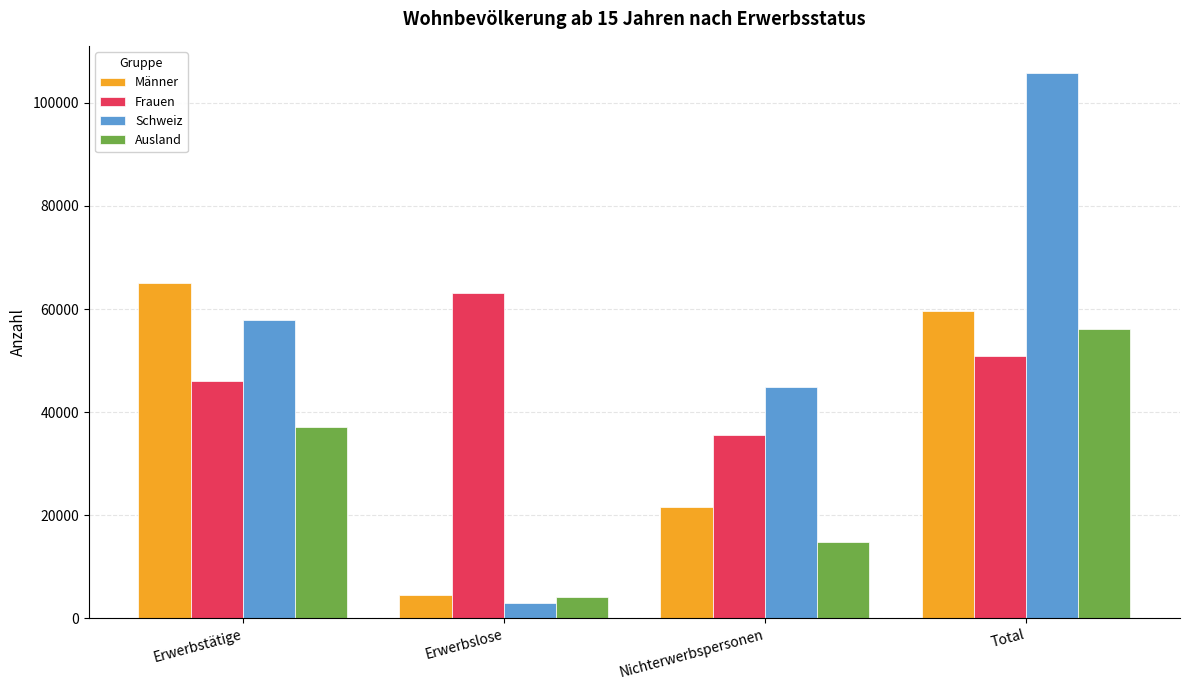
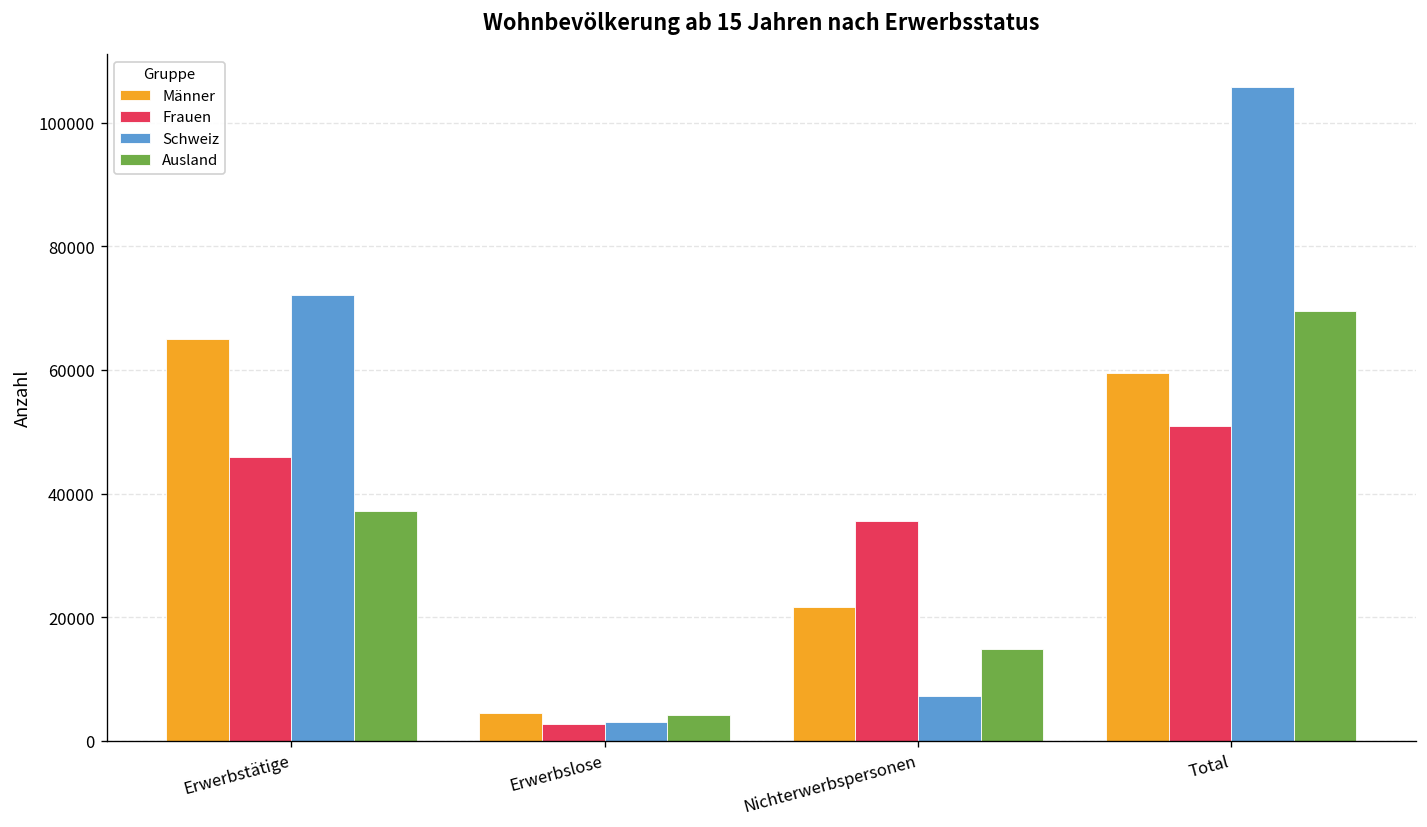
Schweiz, Erwerbstätige: 58000 -> 72000
Frauen, Erwerbslose: 63000 -> 3000
Schweiz, Nichterwerbspersonen: 45000 -> 7000
Ausland, Total: 56000 -> 69000
